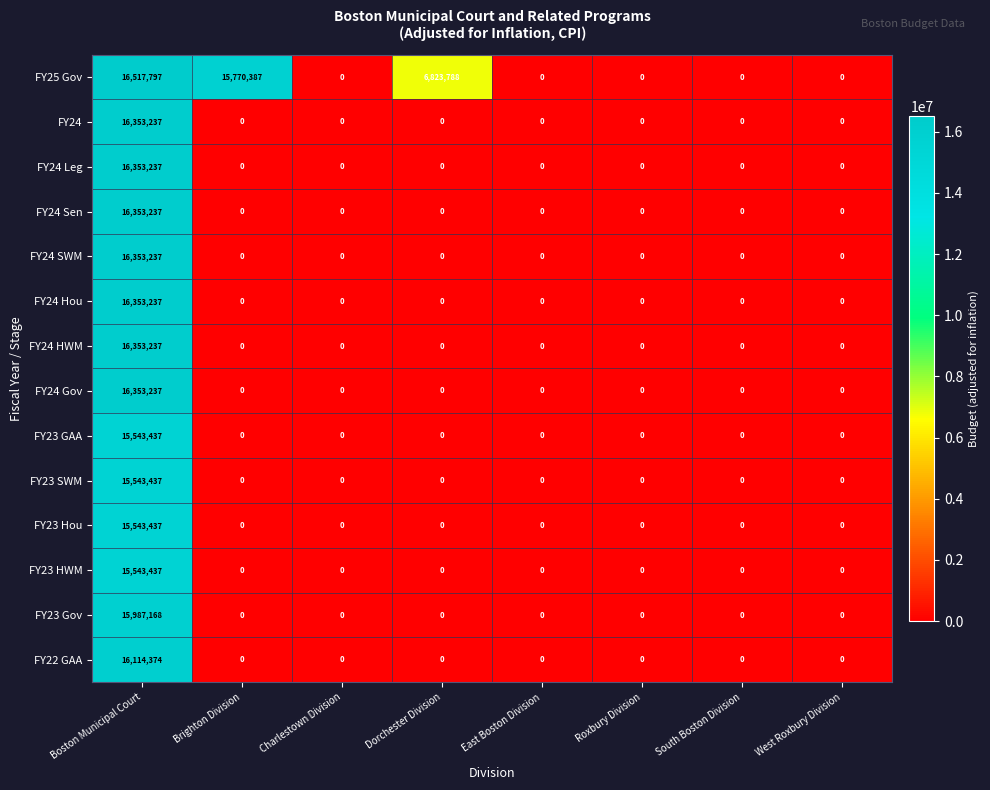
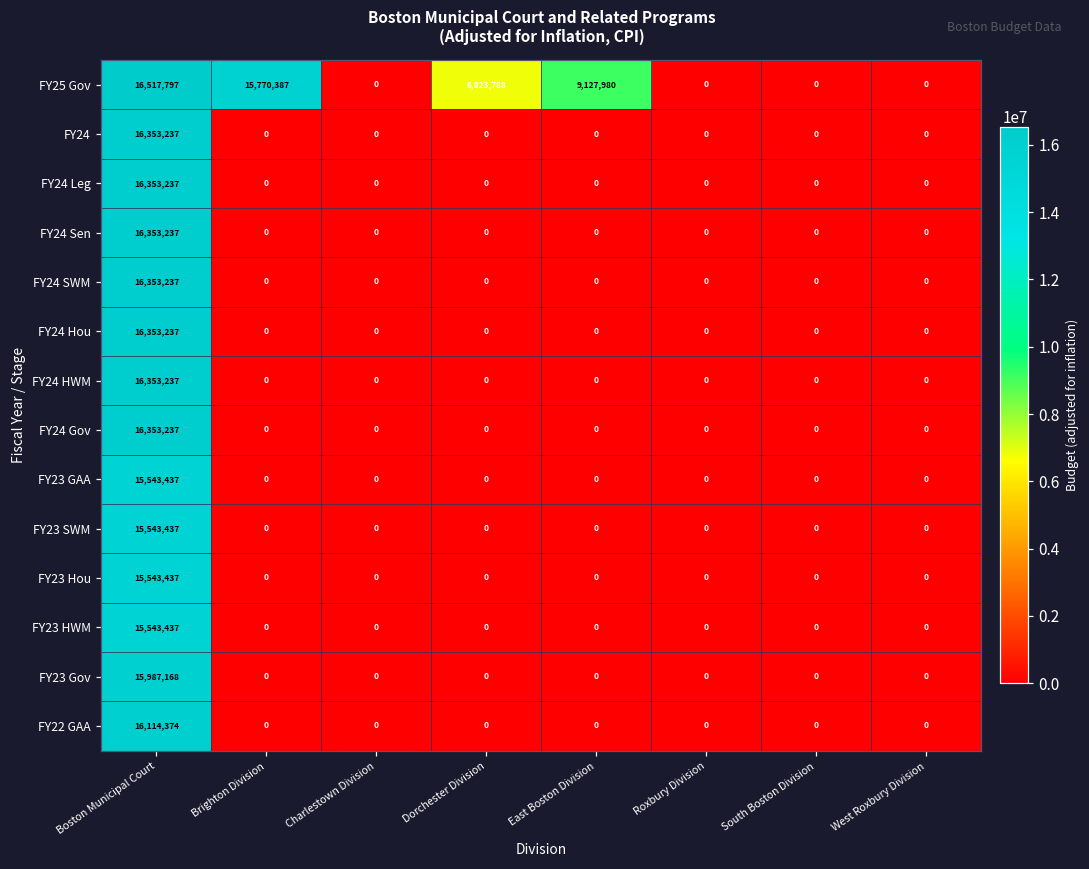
FY25 Gov, East Boston Division: 0 -> 9,127,980
